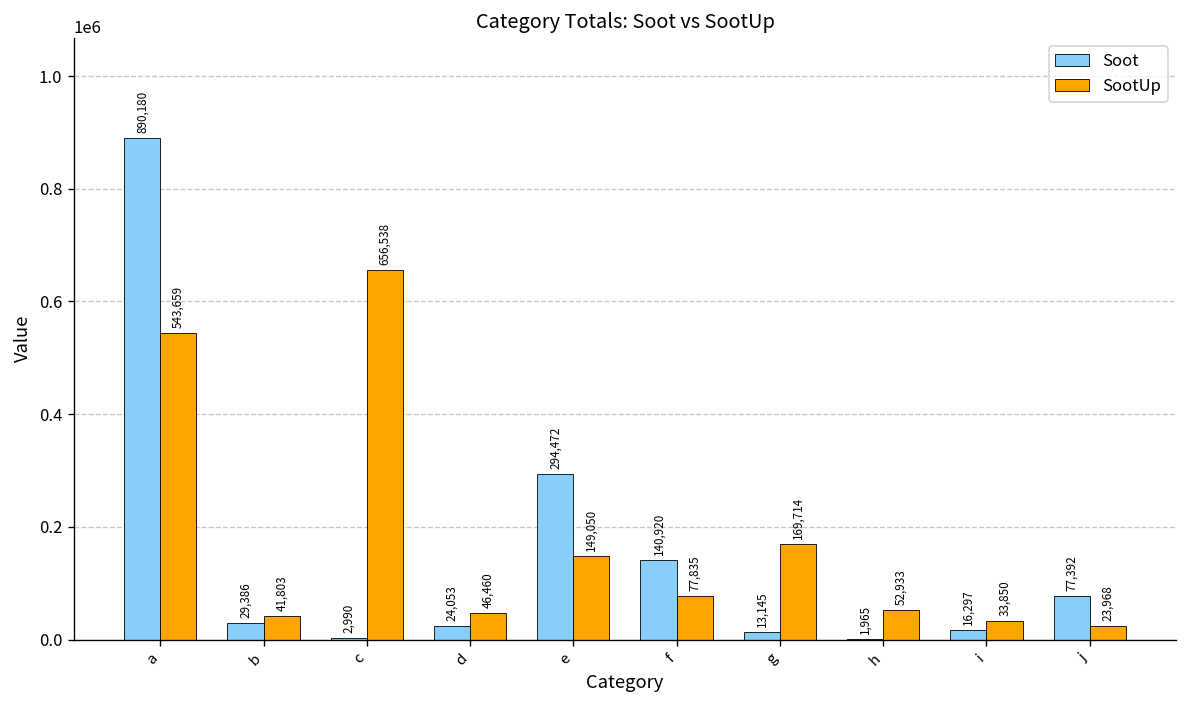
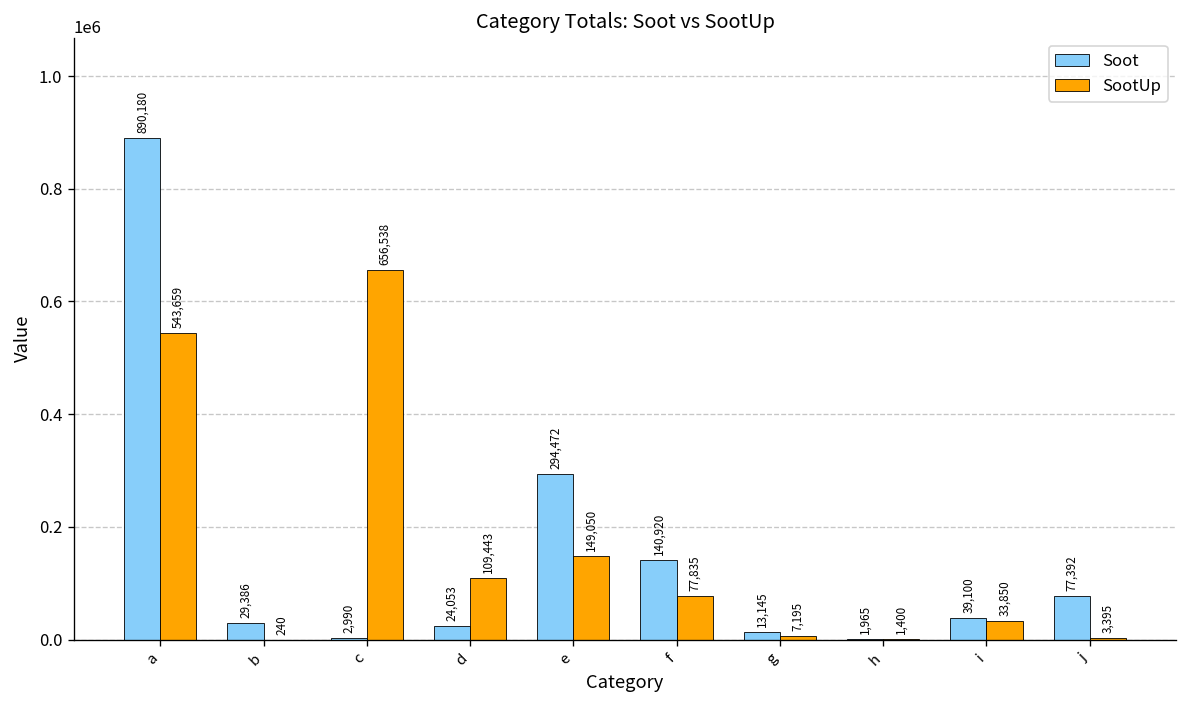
SootUp, b: 41,803 -> 240
SootUp, d: 46,460 -> 109,443
SootUp, g: 169,714 -> 7,195
SootUp, h: 52,933 -> 1,400
Soot, i: 16,297 -> 39,100
SootUp, j: 23,968 -> 3,395
